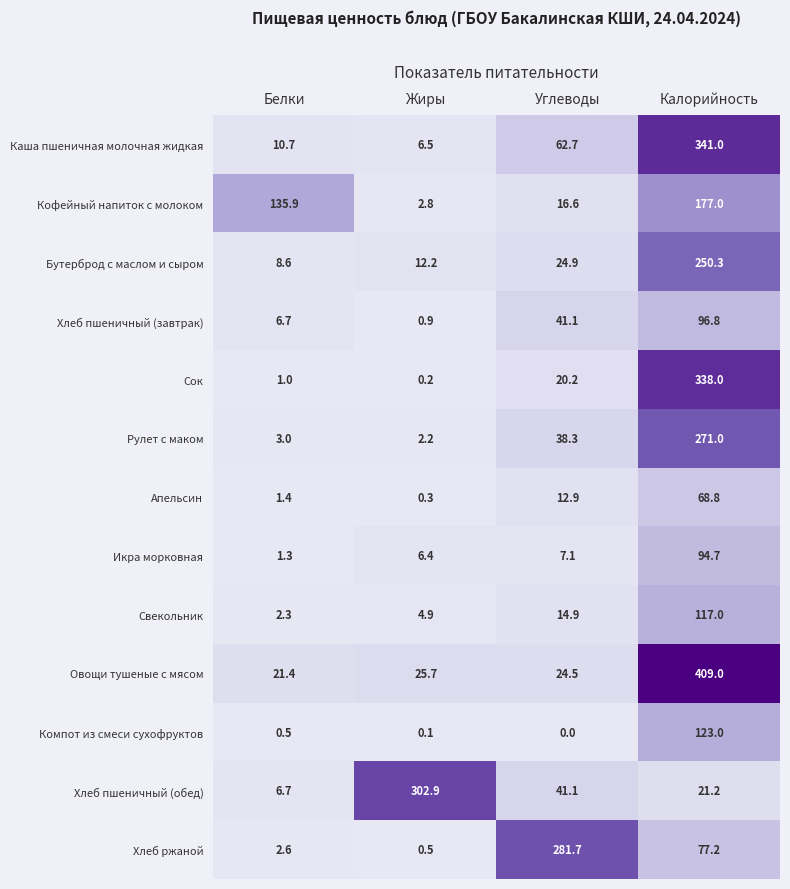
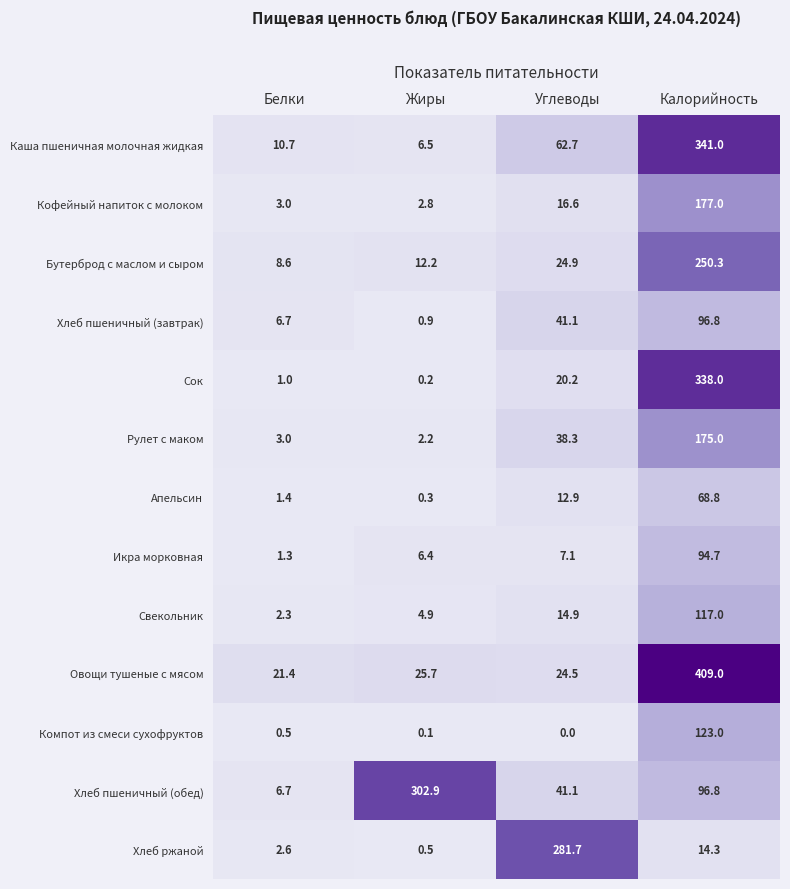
Кофейный напиток с молоком, Белки: 135.9 -> 3.0
Рулет с маком, Калорийность: 271.0 -> 175.0
Хлеб пшеничный (обед), Калорийность: 21.2 -> 96.8
Хлеб ржаной, Калорийность: 77.2 -> 14.3
